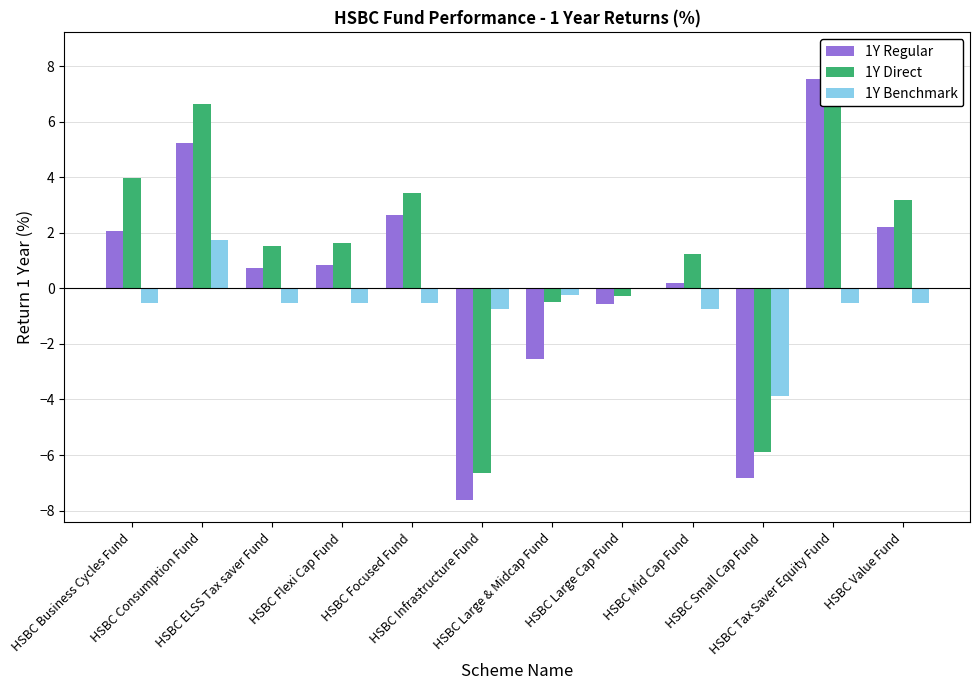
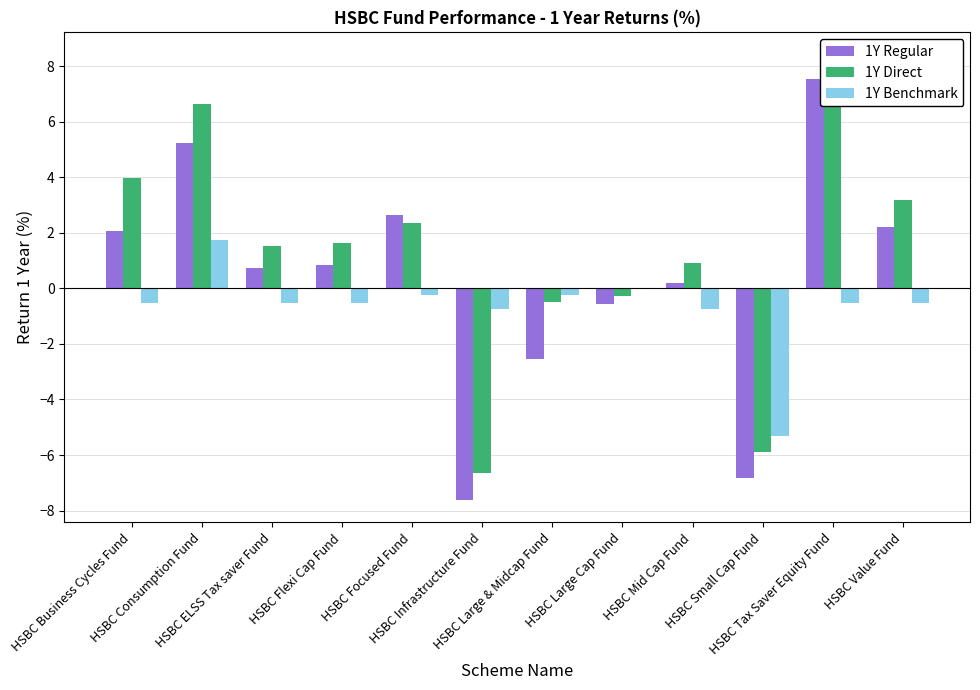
1Y Direct, HSBC Focused Fund: 3.4 -> 2.3
1Y Benchmark, HSBC Focused Fund: -0.5 -> -0.2
1Y Direct, HSBC Mid Cap Fund: 1.2 -> 0.9
1Y Benchmark, HSBC Small Cap Fund: -3.9 -> -5.3
